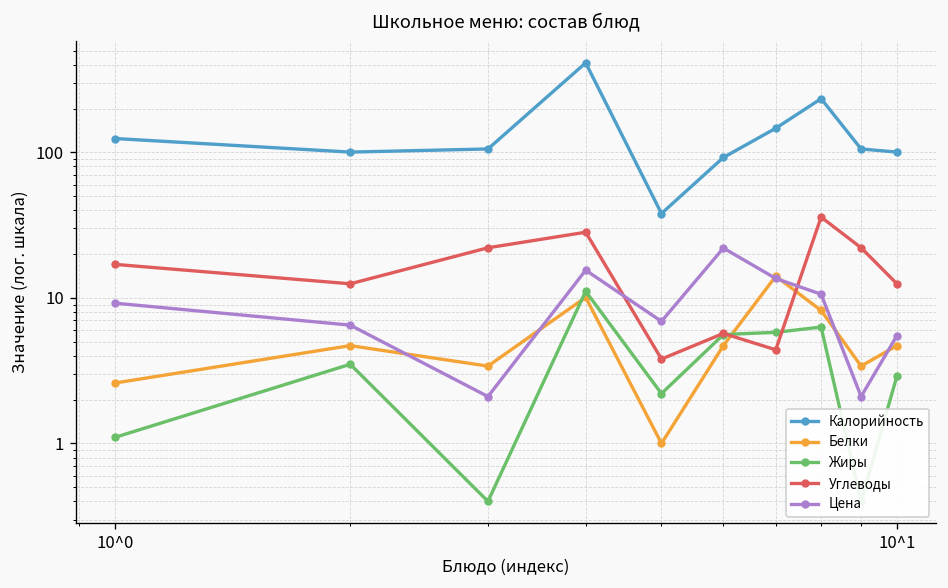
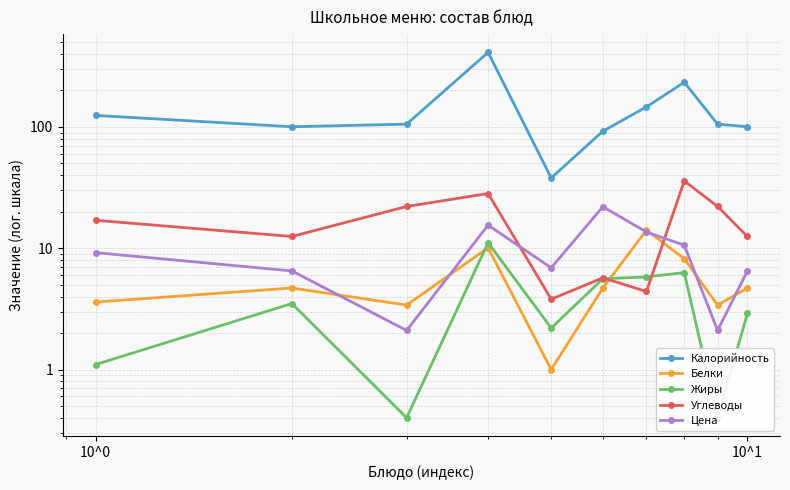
Белки, 10^0: 2.6 -> 3.6
Цена, 10^1: 6 -> 7
